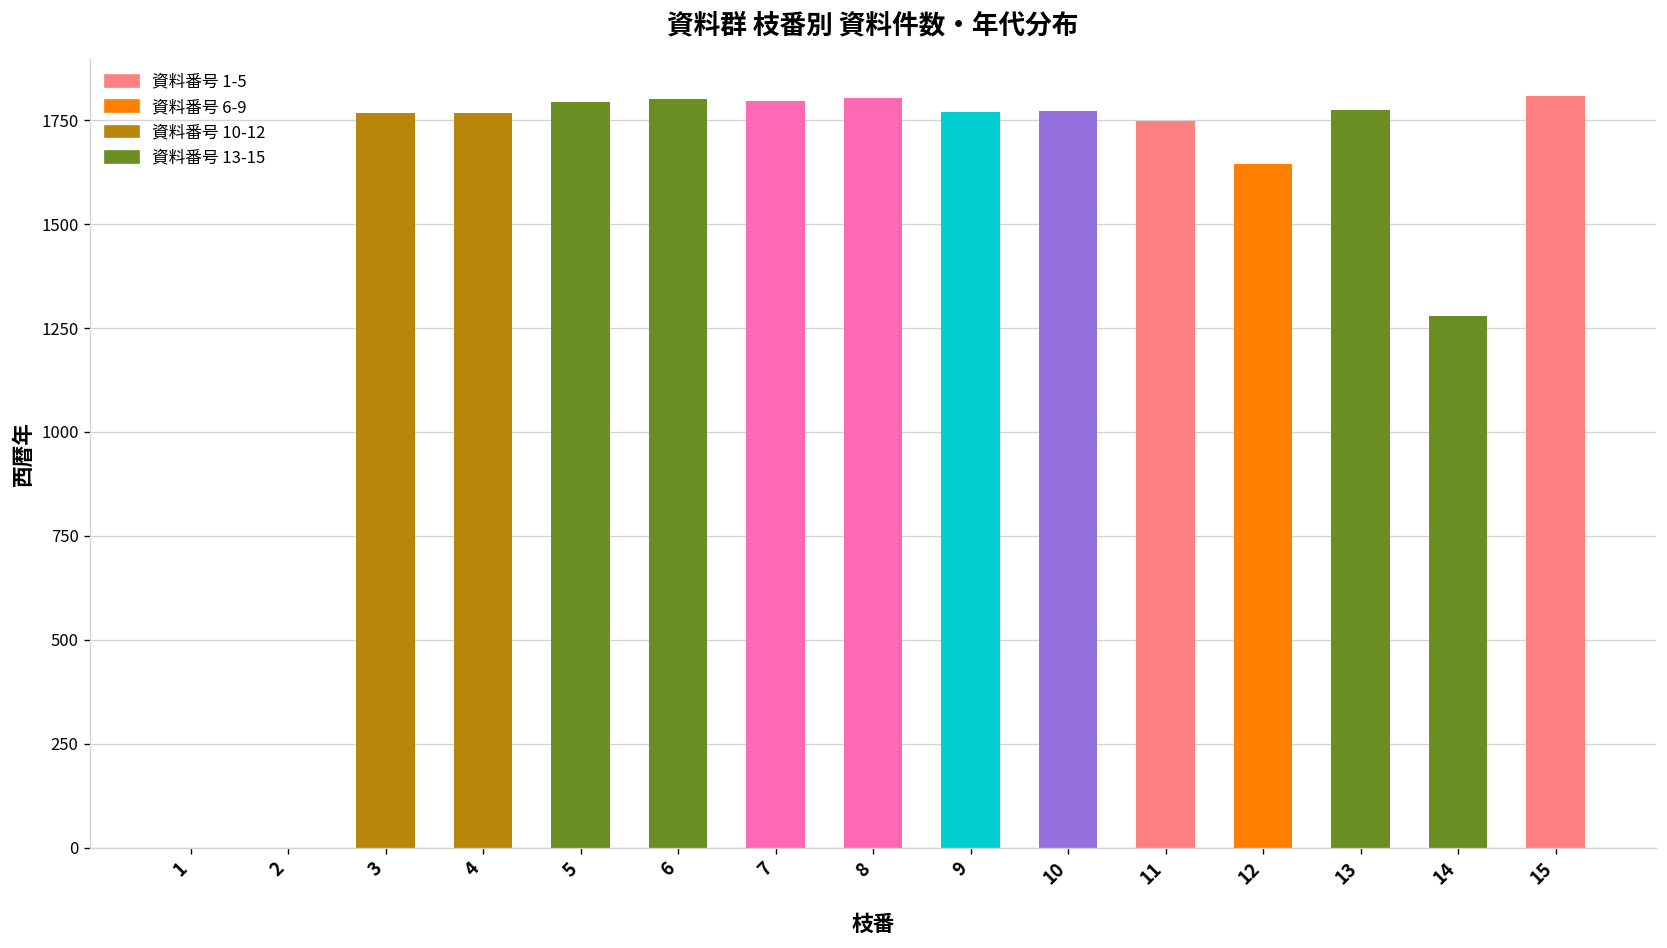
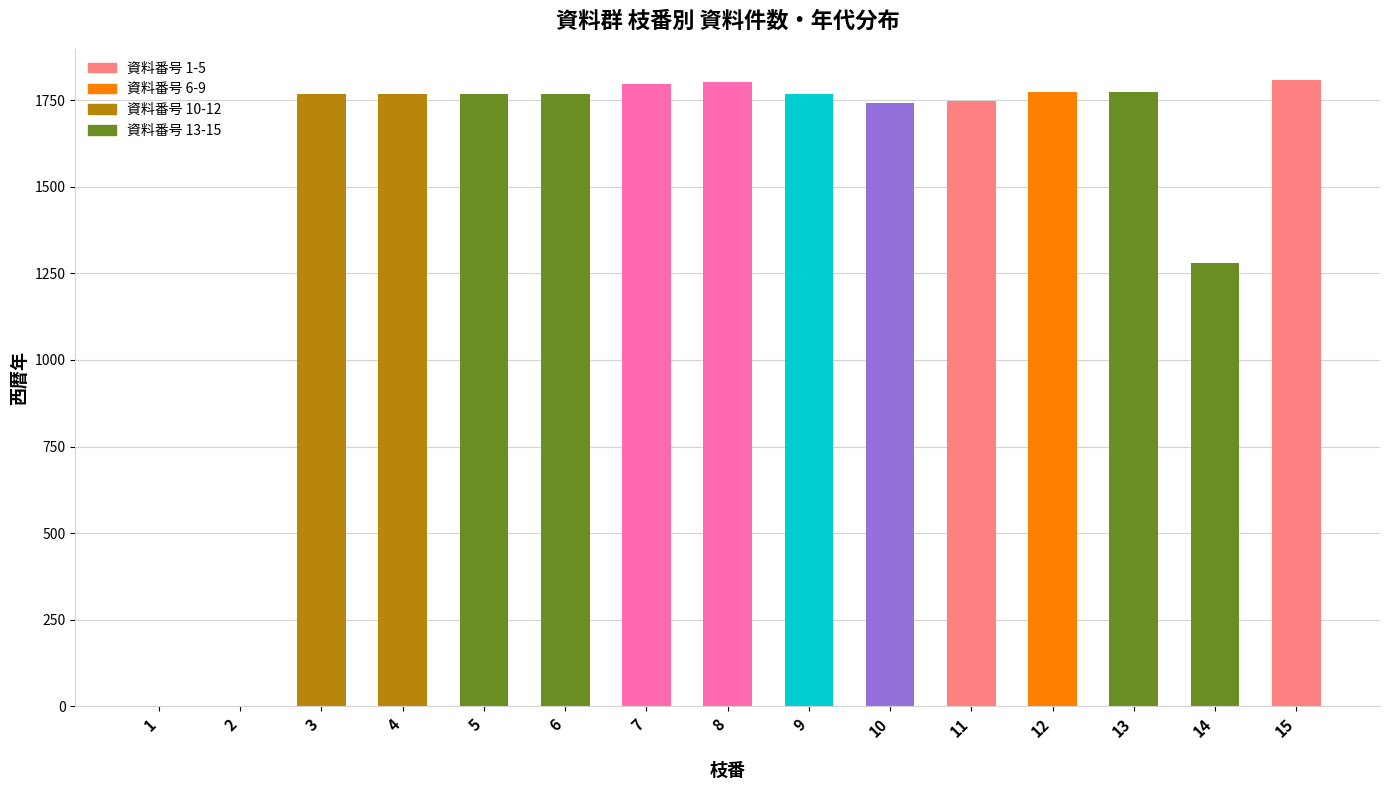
5: 1790 -> 1770
6: 1800 -> 1770
10: 1770 -> 1740
12: 1640 -> 1770
